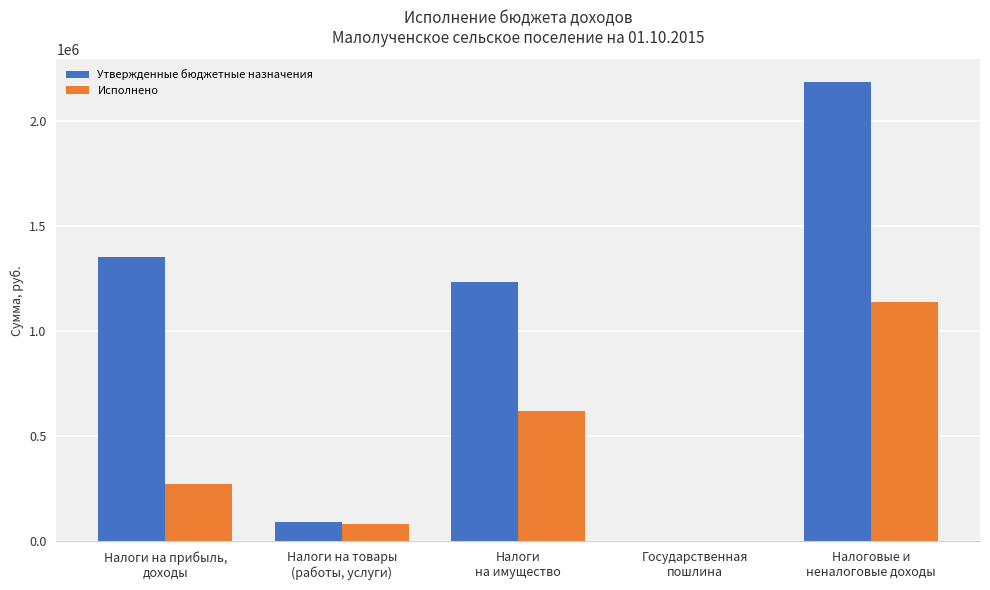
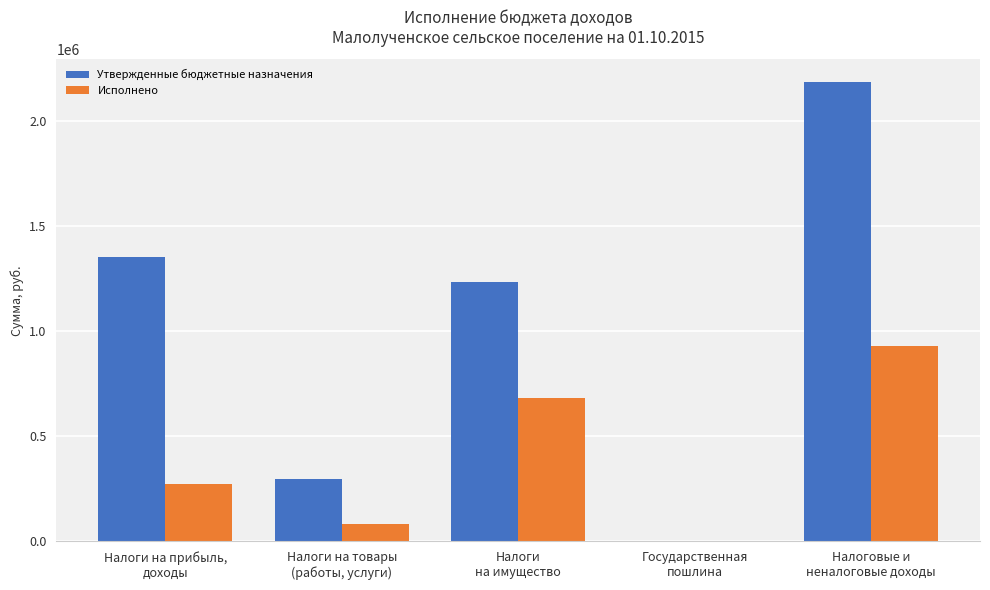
Утвержденные бюджетные назначения, Налоги на товары (работы, услуги): 90000 -> 300000
Исполнено, Налоги на имущество: 620000 -> 680000
Исполнено, Налоговые и неналоговые доходы: 1140000 -> 930000
